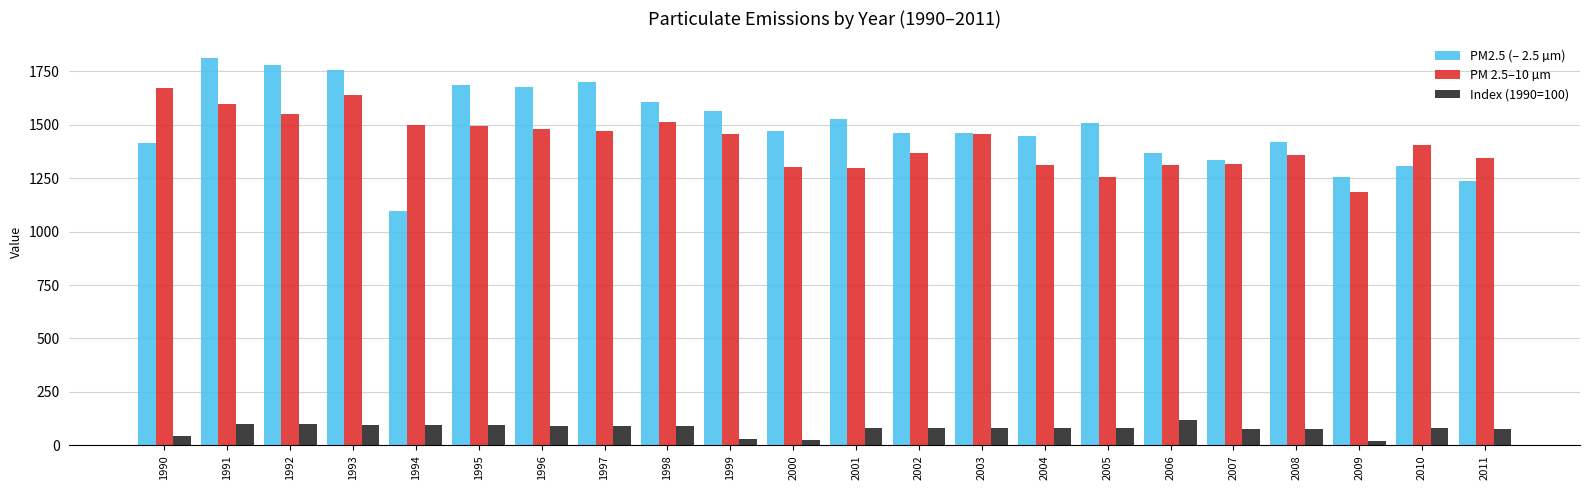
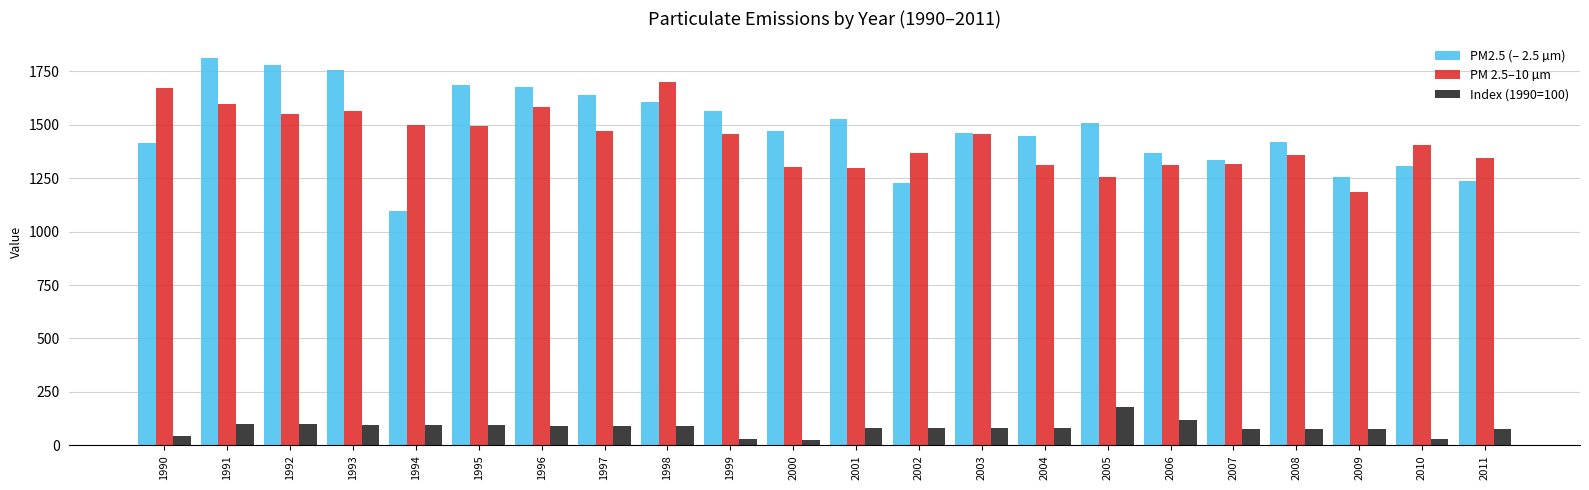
PM 2.5–10 µm, 1993: 1640 -> 1570
PM 2.5–10 µm, 1996: 1480 -> 1580
PM2.5 (– 2.5 µm), 1997: 1700 -> 1640
PM 2.5–10 µm, 1998: 1510 -> 1700
PM2.5 (– 2.5 µm), 2002: 1460 -> 1230
Index (1990=100), 2005: 80 -> 180
Index (1990=100), 2009: 20 -> 70
Index (1990=100), 2010: 80 -> 30
